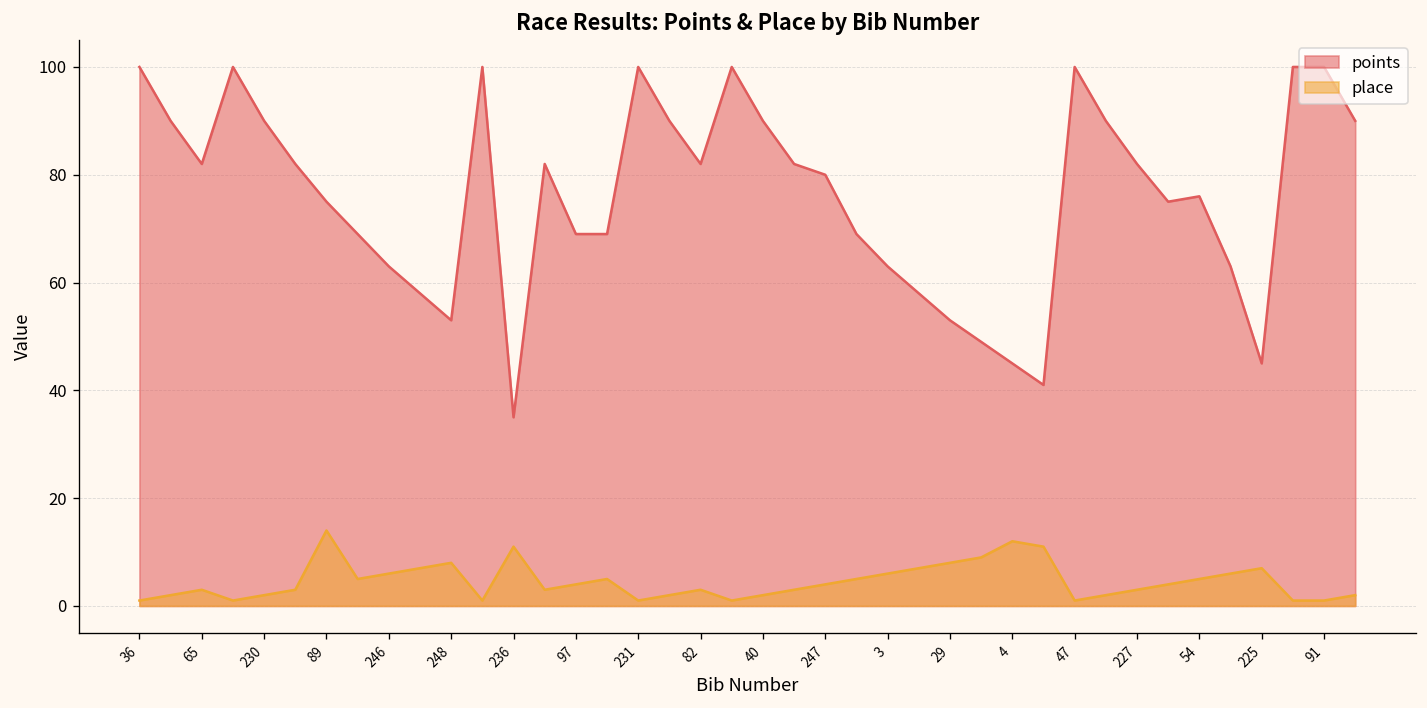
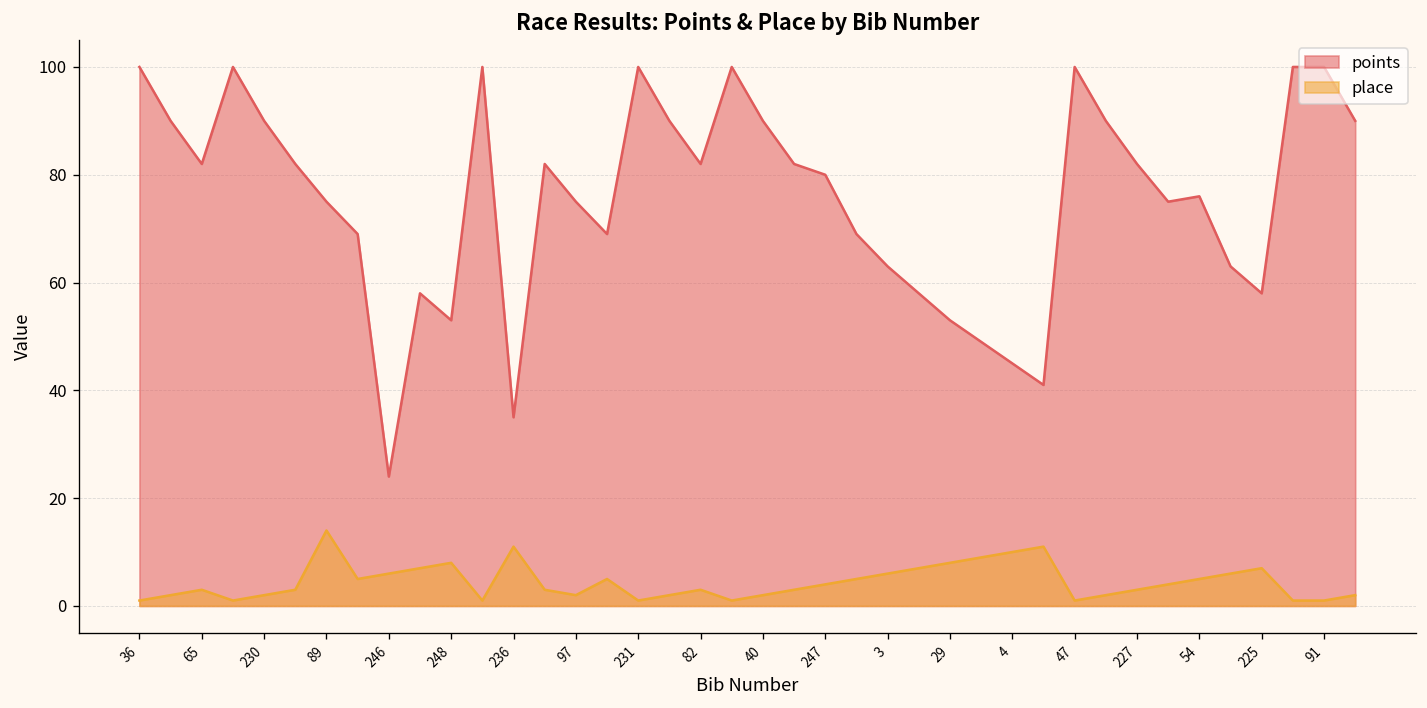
points, 246: 63 -> 24
points, 97: 69 -> 75
place, 97: 4 -> 2
place, 4: 12 -> 10
points, 225: 45 -> 58
